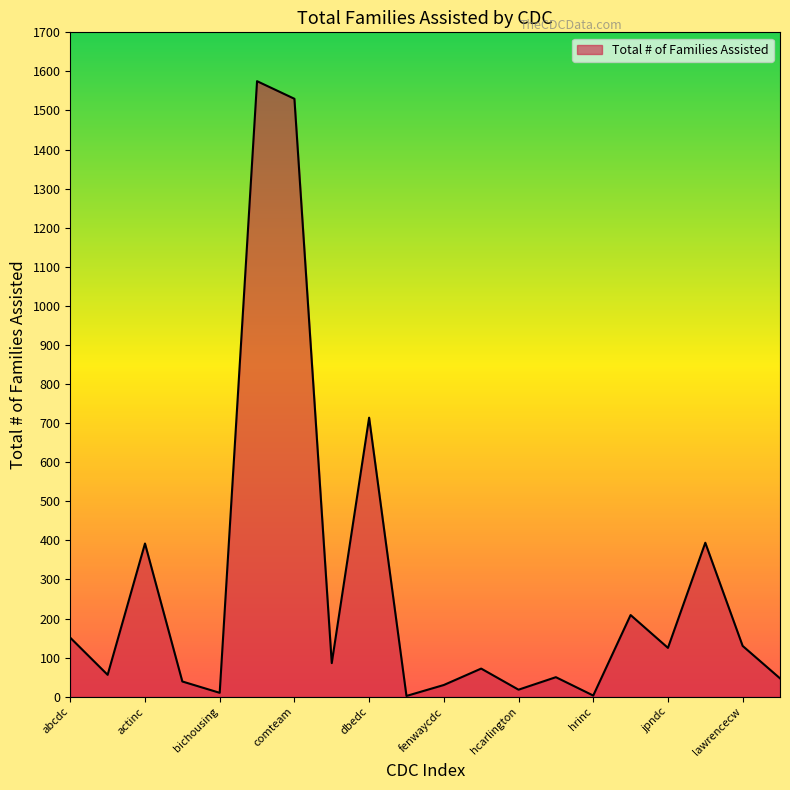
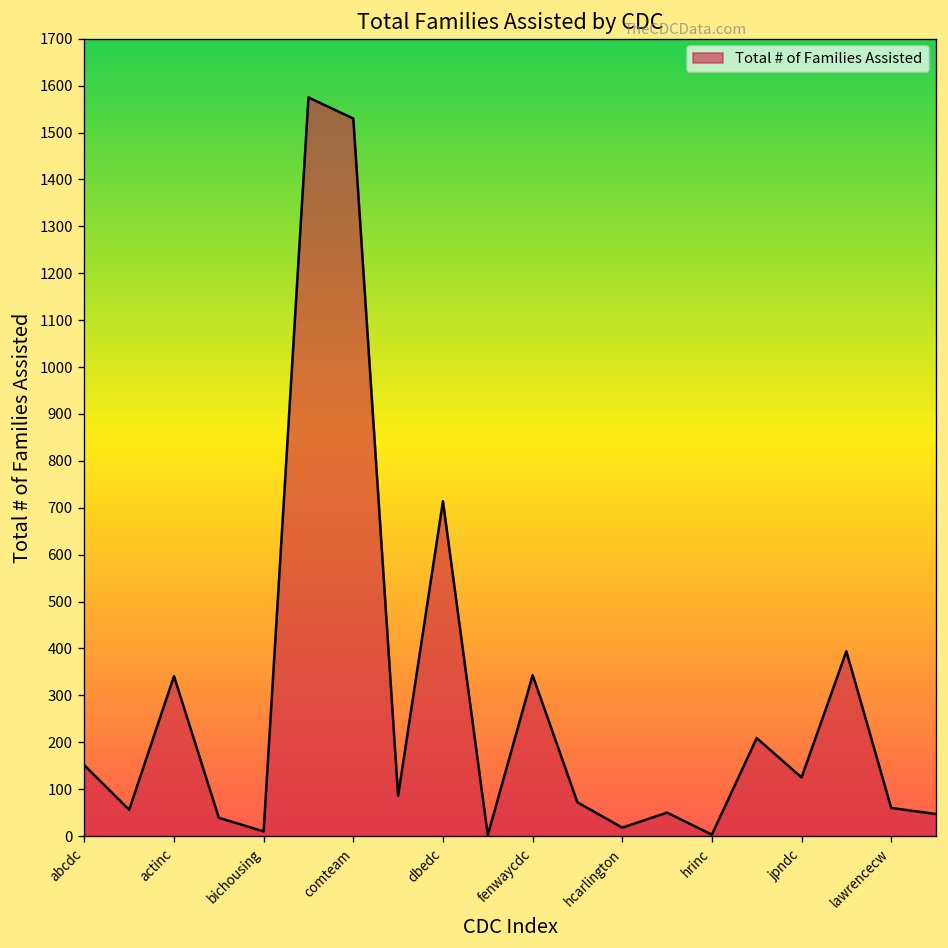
actinc: 390 -> 340
fenwaycdc: 30 -> 340
lawrencecw: 130 -> 60
